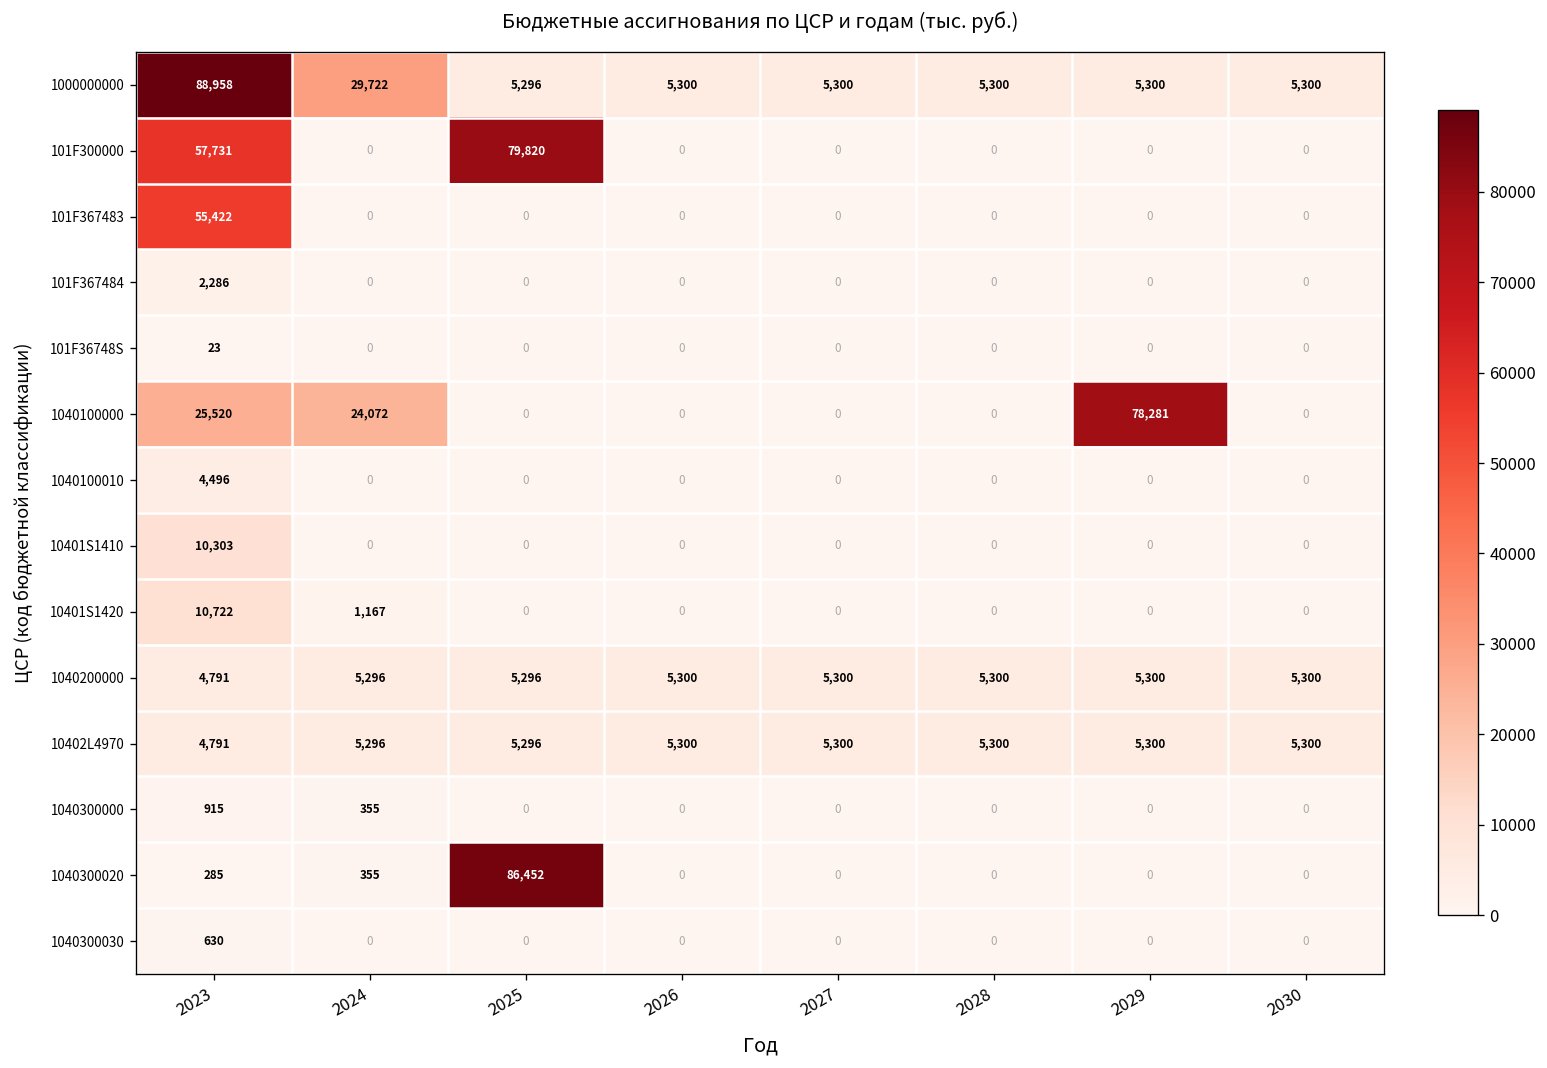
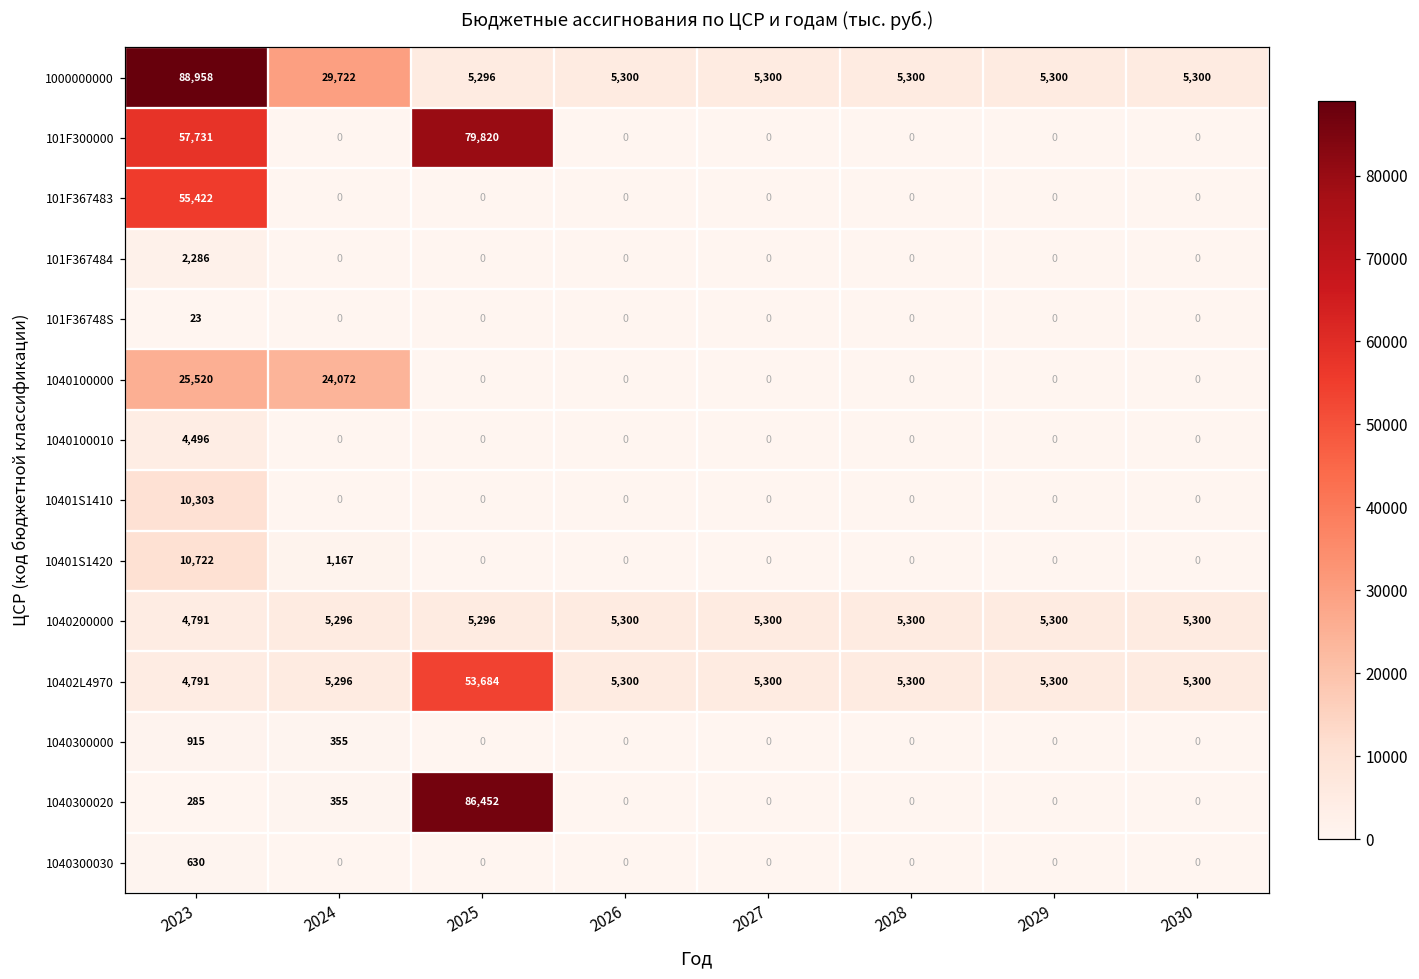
1040100000, 2029: 78,281 -> 0
10402L4970, 2025: 5,296 -> 53,684
